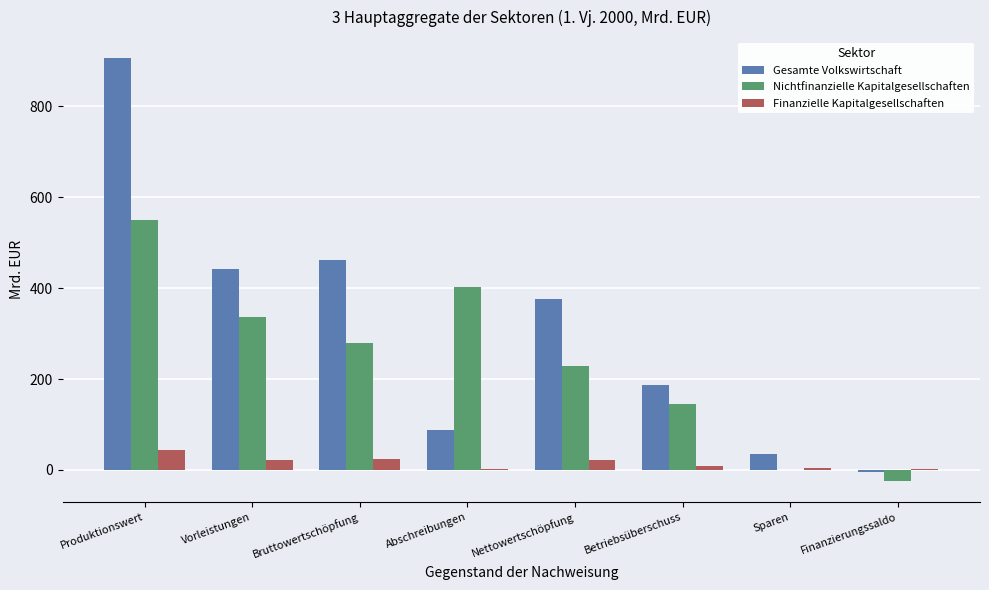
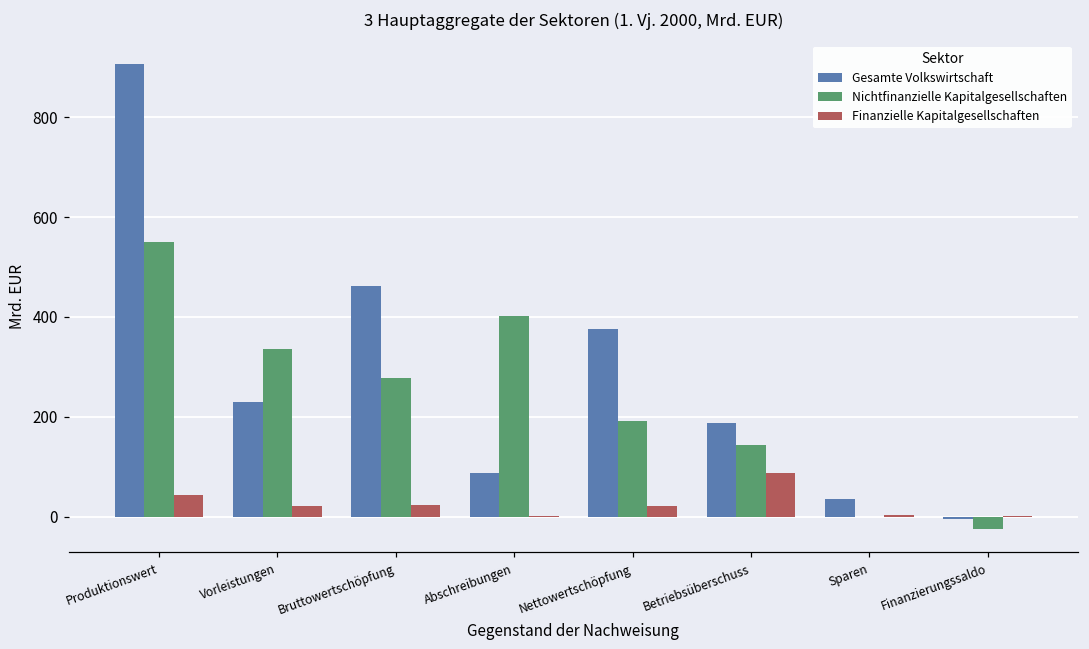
Gesamte Volkswirtschaft, Vorleistungen: 440 -> 230
Nichtfinanzielle Kapitalgesellschaften, Nettowertschöpfung: 230 -> 190
Finanzielle Kapitalgesellschaften, Betriebsüberschuss: 10 -> 90
